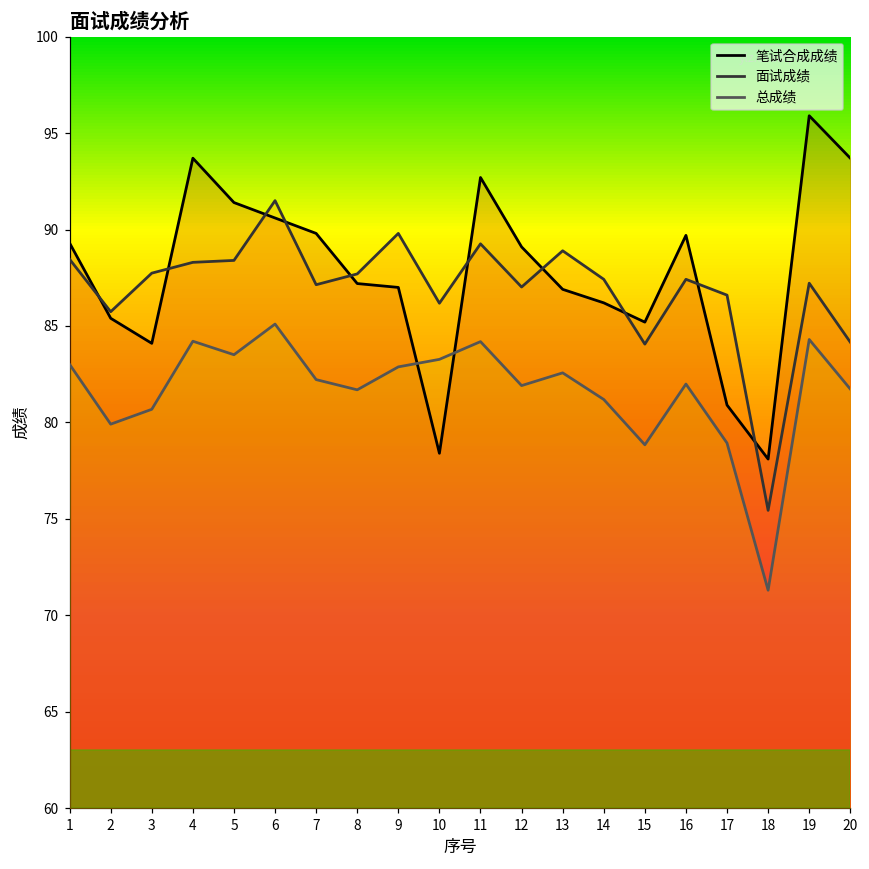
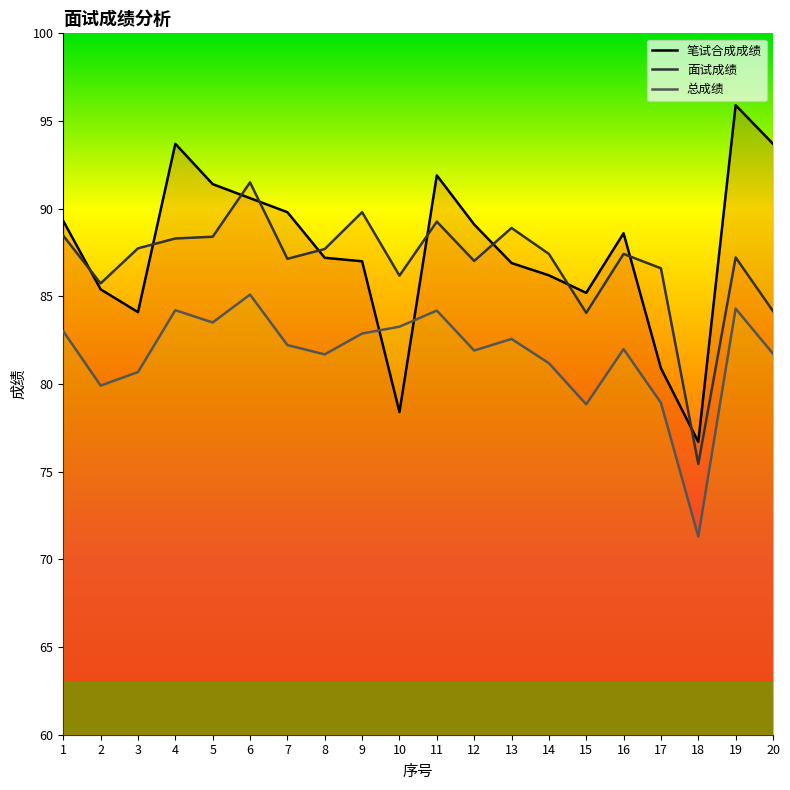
笔试合成成绩, 11: 92.7 -> 91.9
笔试合成成绩, 16: 89.7 -> 88.6
笔试合成成绩, 18: 78.1 -> 76.7
